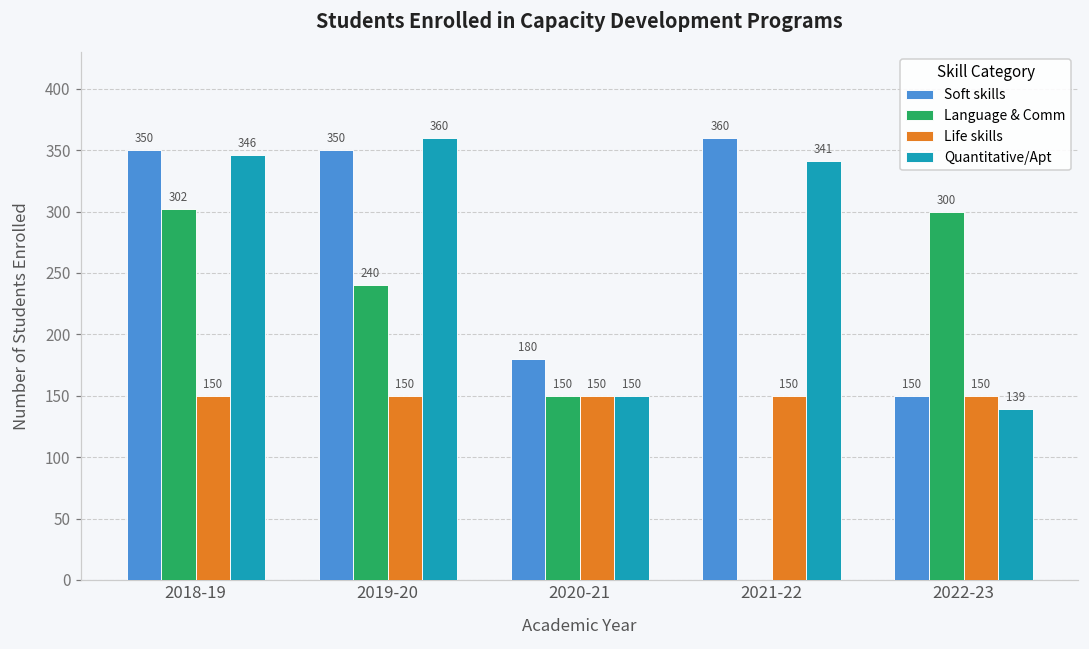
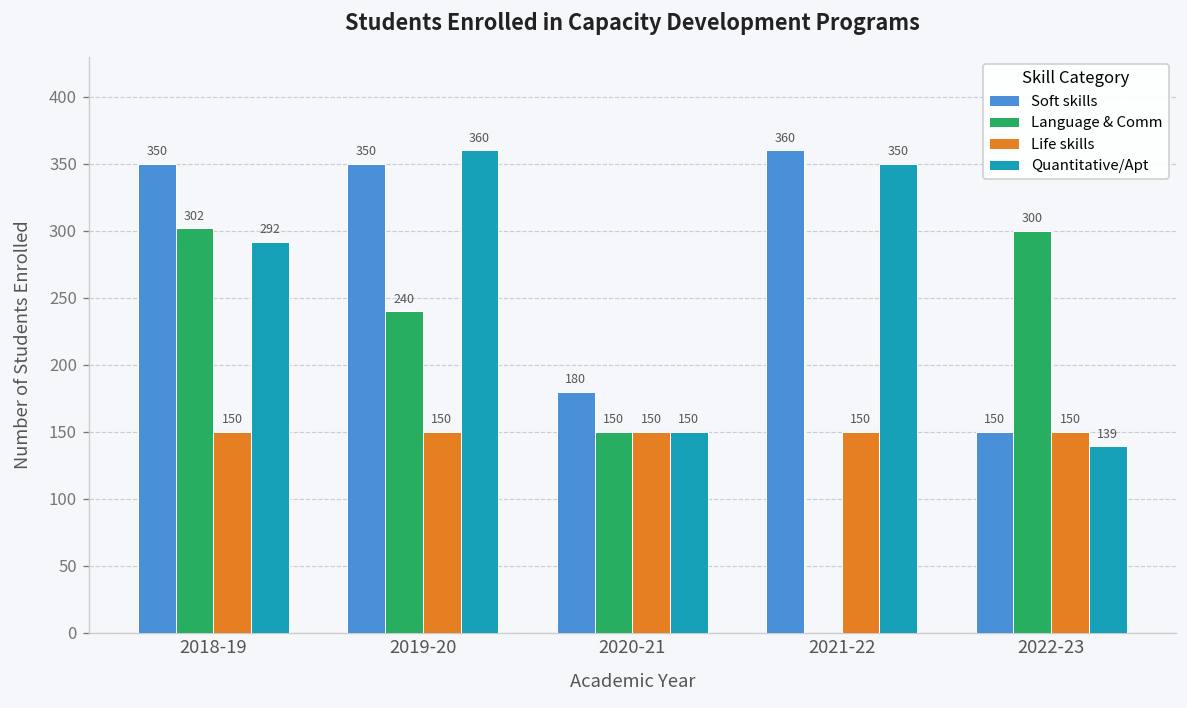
Quantitative/Apt, 2018-19: 346 -> 292
Quantitative/Apt, 2021-22: 341 -> 350
